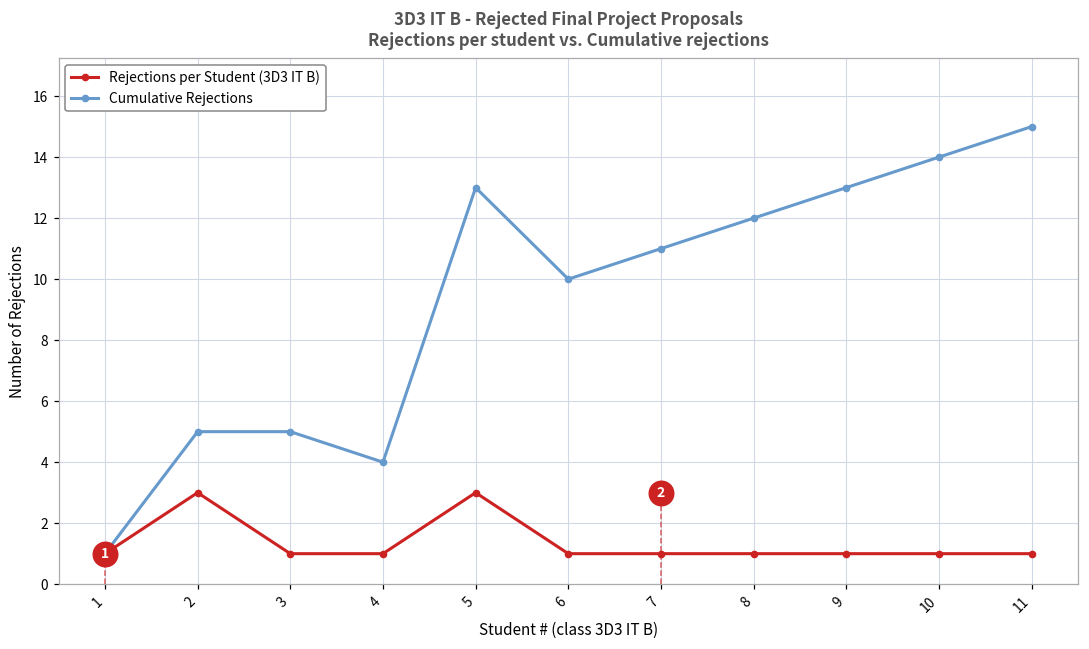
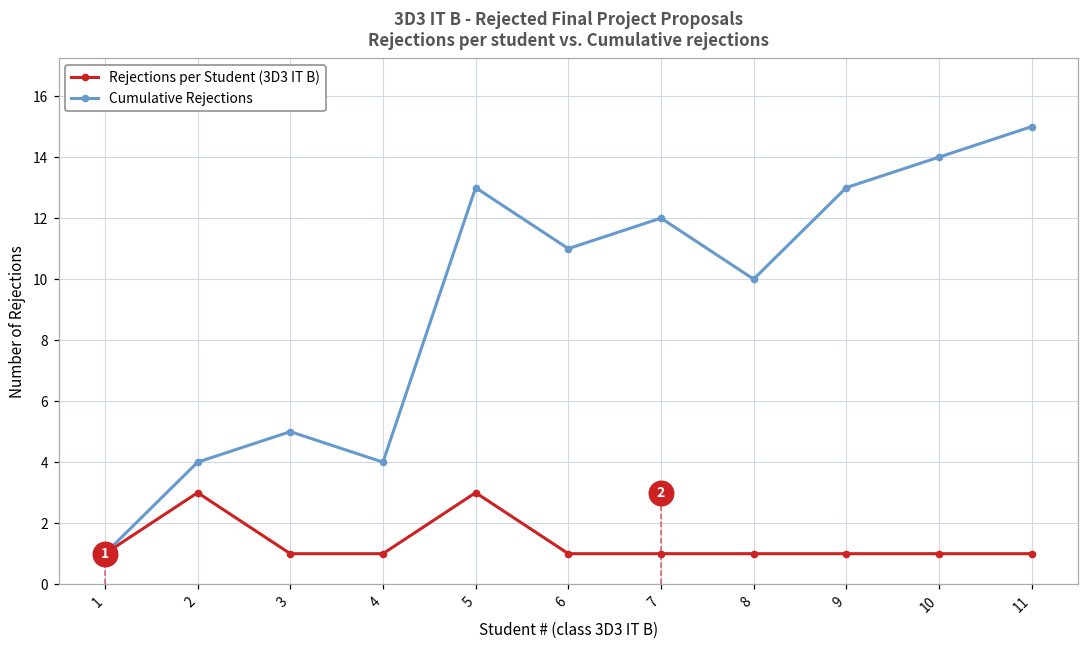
Cumulative Rejections, 2: 5 -> 4
Cumulative Rejections, 6: 10 -> 11
Cumulative Rejections, 7: 11 -> 12
Cumulative Rejections, 8: 12 -> 10
